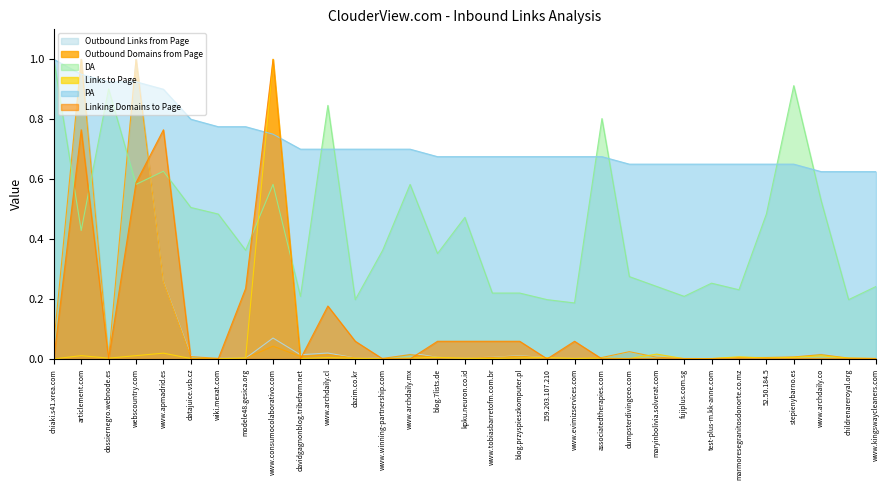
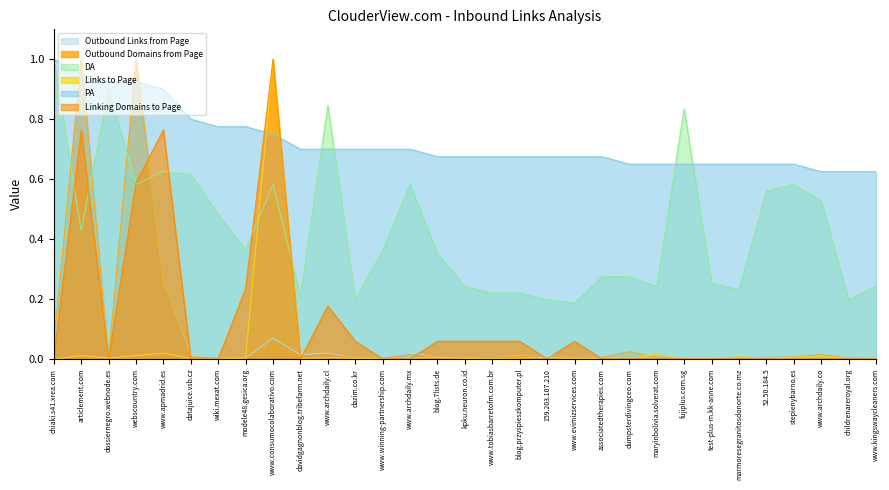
DA, datajuice.vsb.cz: 0.51 -> 0.62
DA, kpku.neuron.co.id: 0.47 -> 0.24
DA, associatedtherapies.com: 0.80 -> 0.27
DA, fujiplus.com.sg: 0.21 -> 0.84
DA, 52.50.184.5: 0.48 -> 0.56
DA, stepienybarno.es: 0.91 -> 0.58
